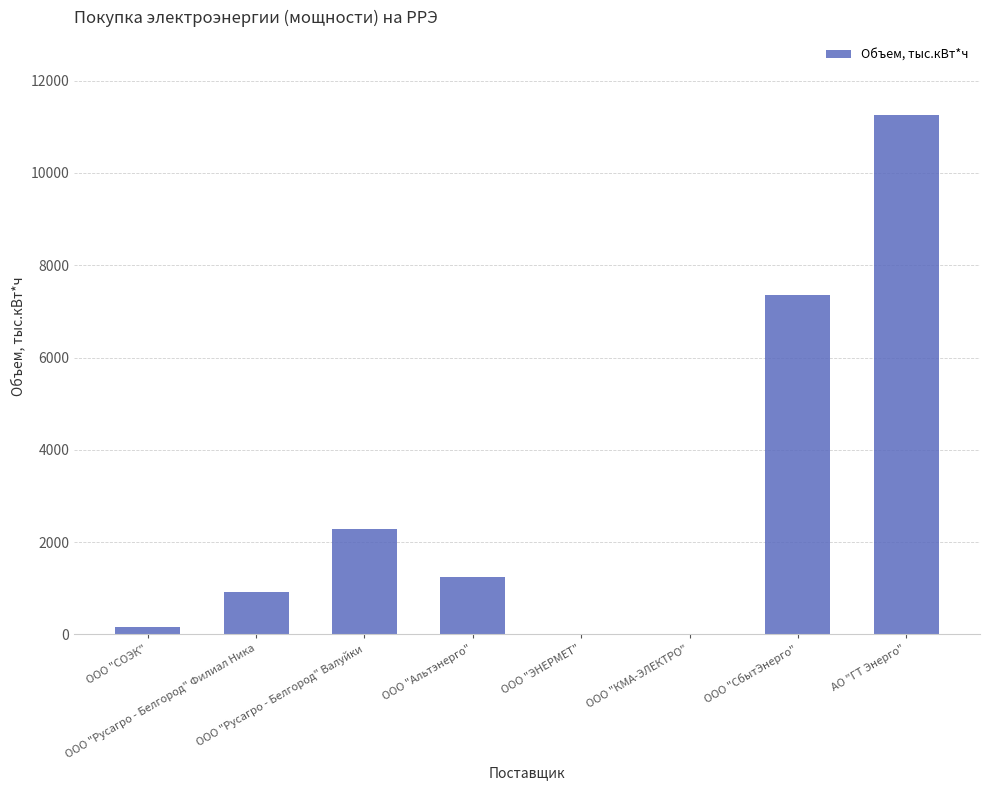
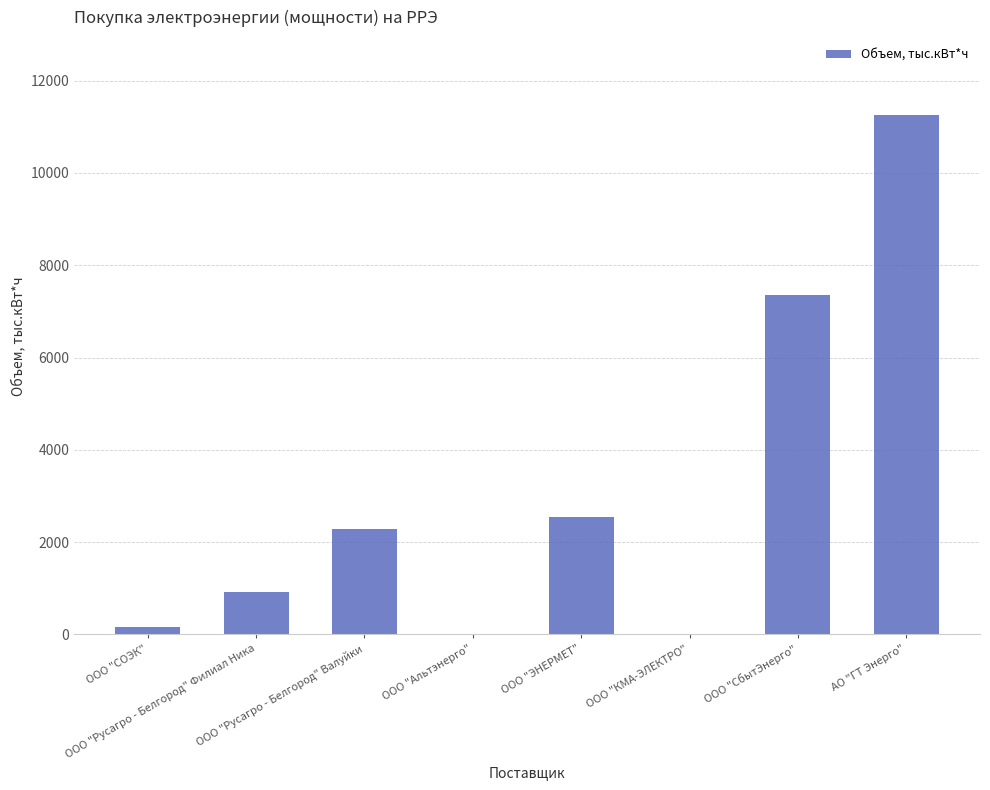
ООО "Альтэнерго": 1300 -> 0
ООО "ЭНЕРМЕТ": 0 -> 2500
